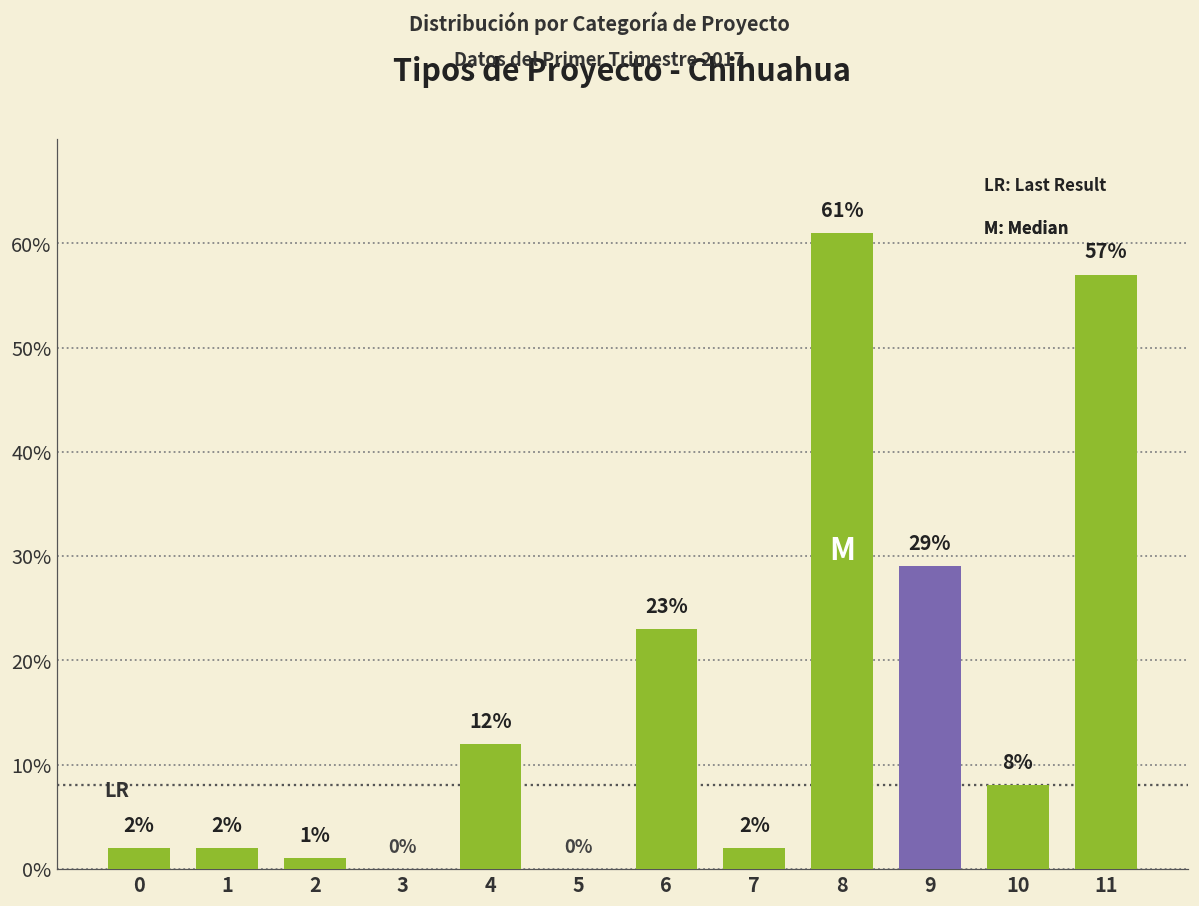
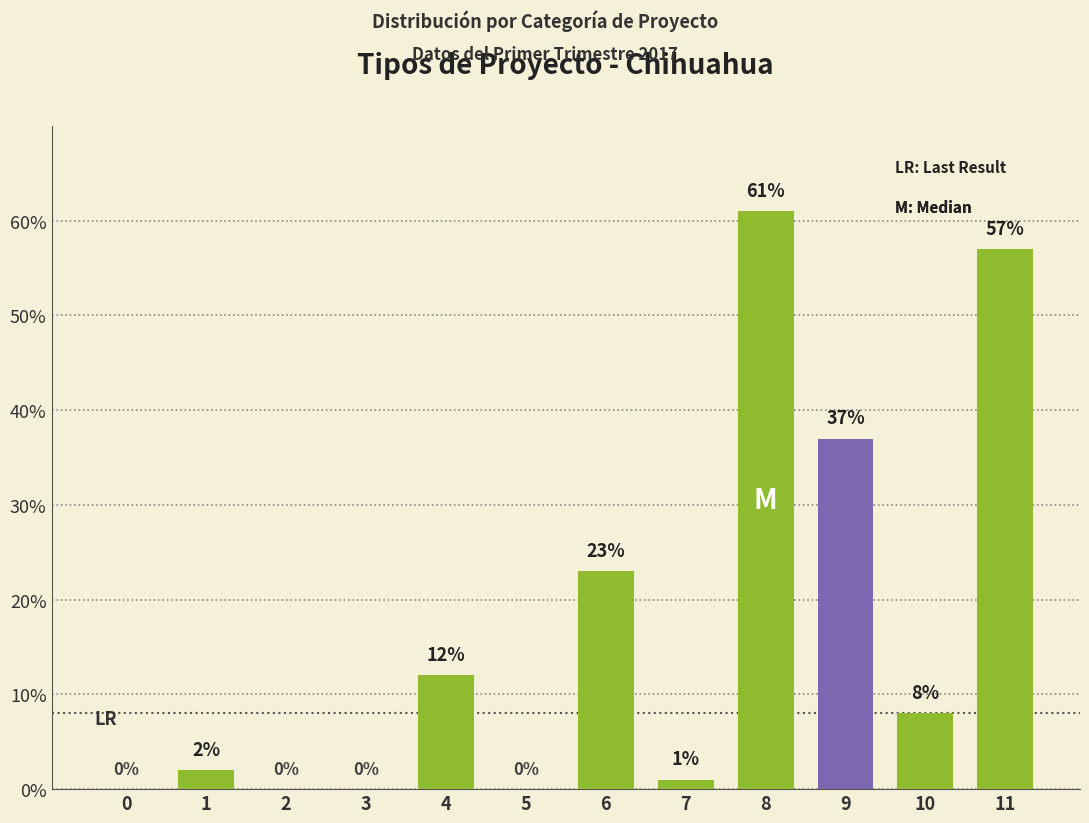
0: 2% -> 0%
2: 1% -> 0%
7: 2% -> 1%
9: 29% -> 37%
